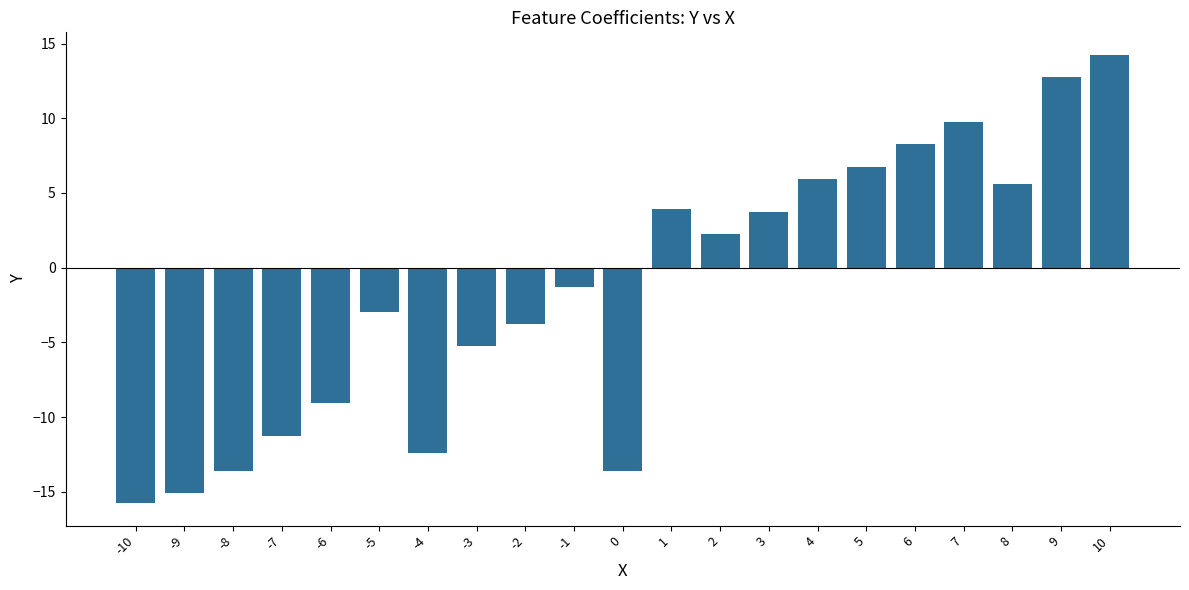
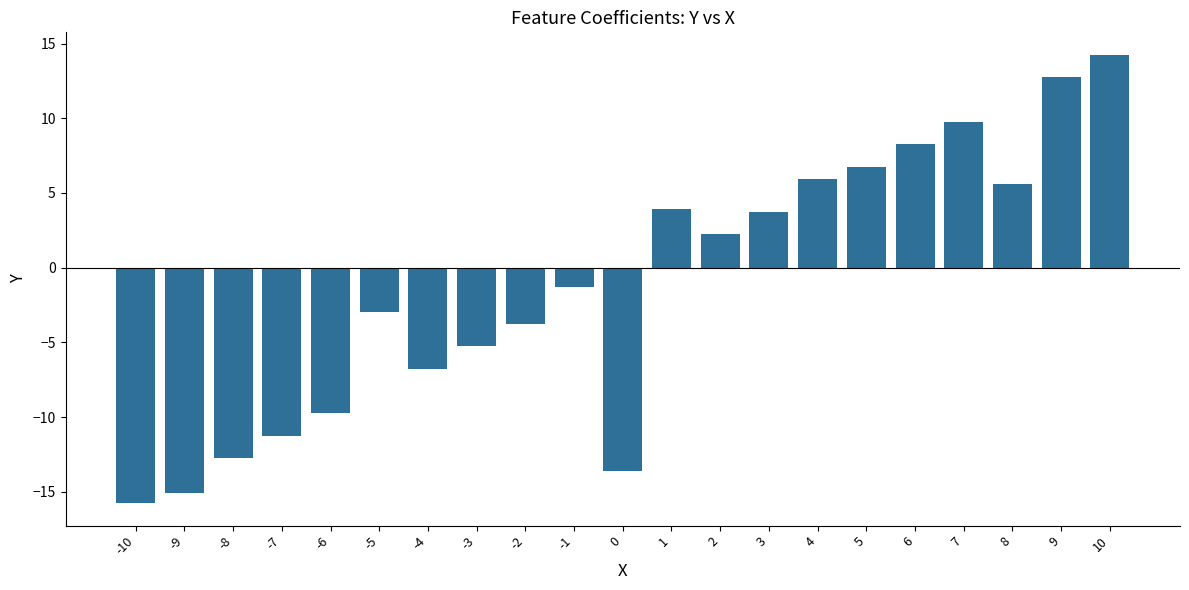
-8: -13.6 -> -12.8
-6: -9.1 -> -9.8
-4: -12.4 -> -6.8
